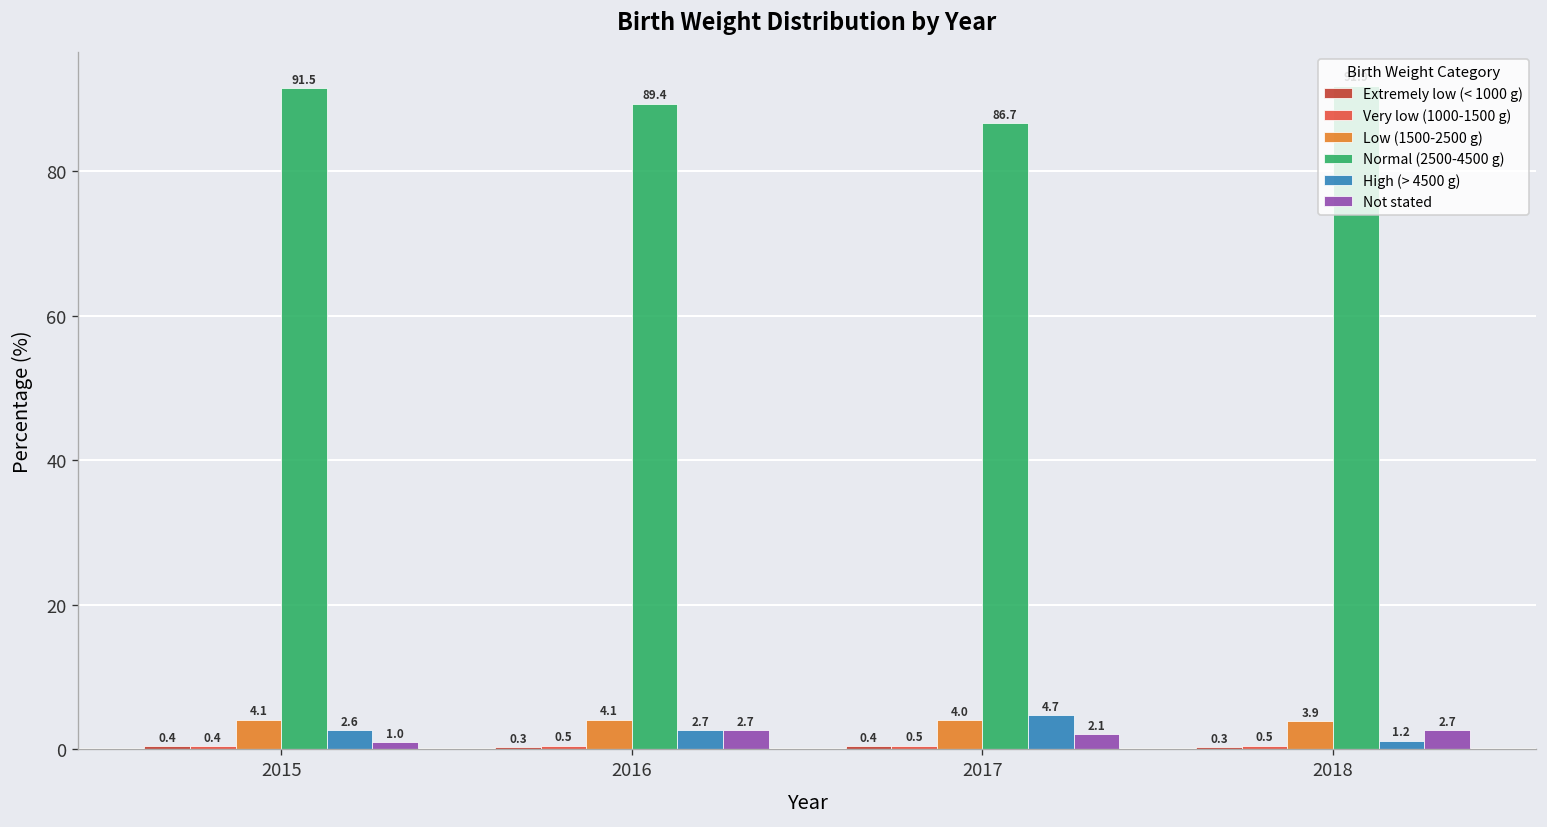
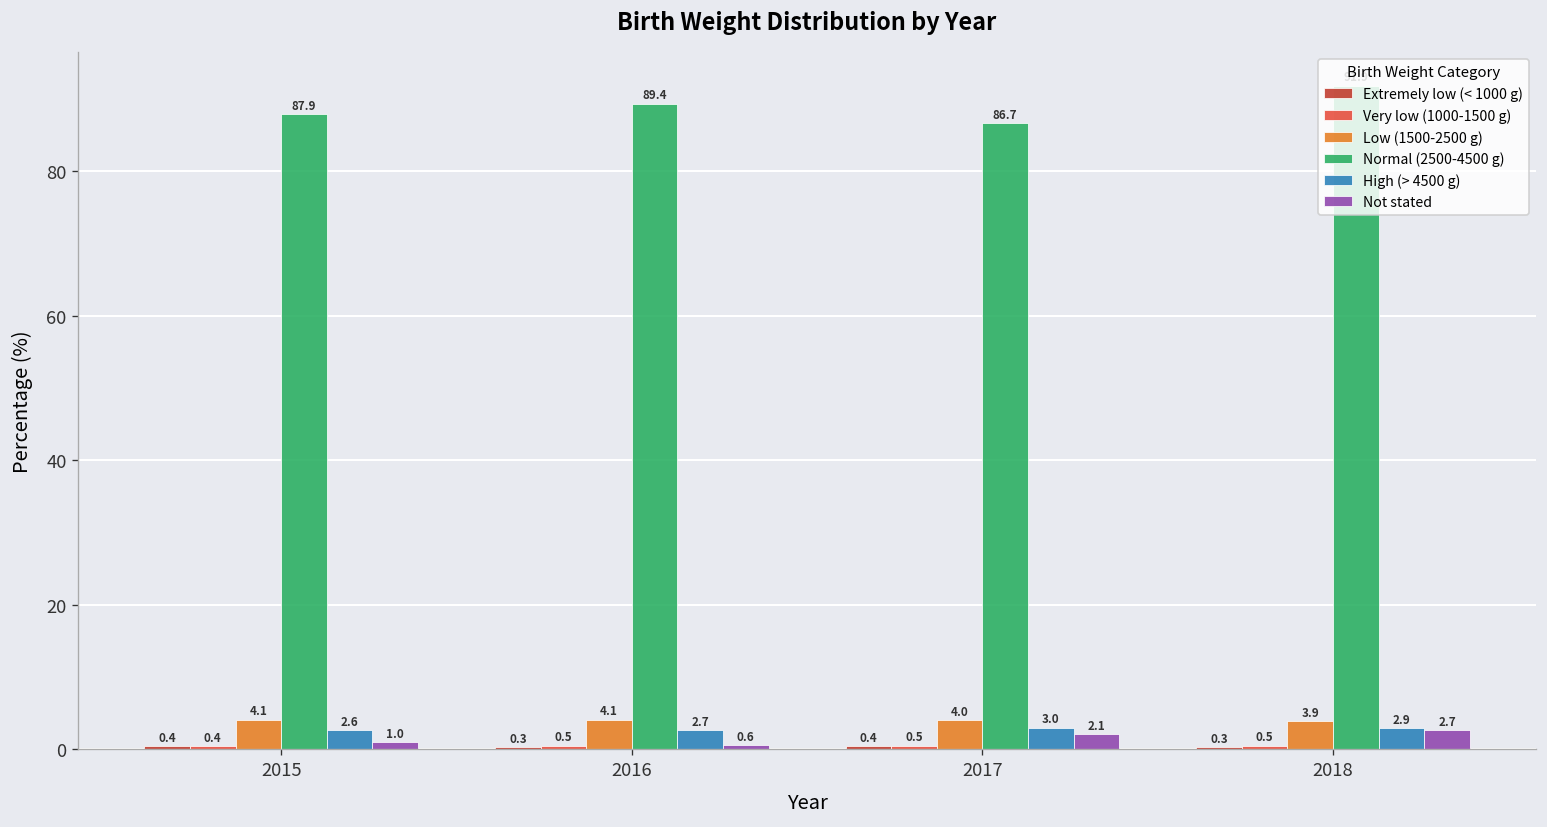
Normal (2500-4500 g), 2015: 91.5 -> 87.9
Not stated, 2016: 2.7 -> 0.6
High (> 4500 g), 2017: 4.7 -> 3.0
High (> 4500 g), 2018: 1.2 -> 2.9
